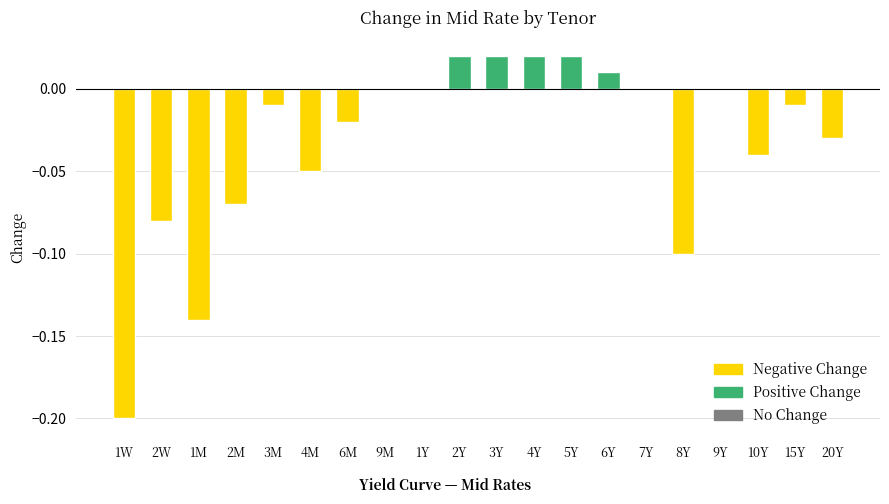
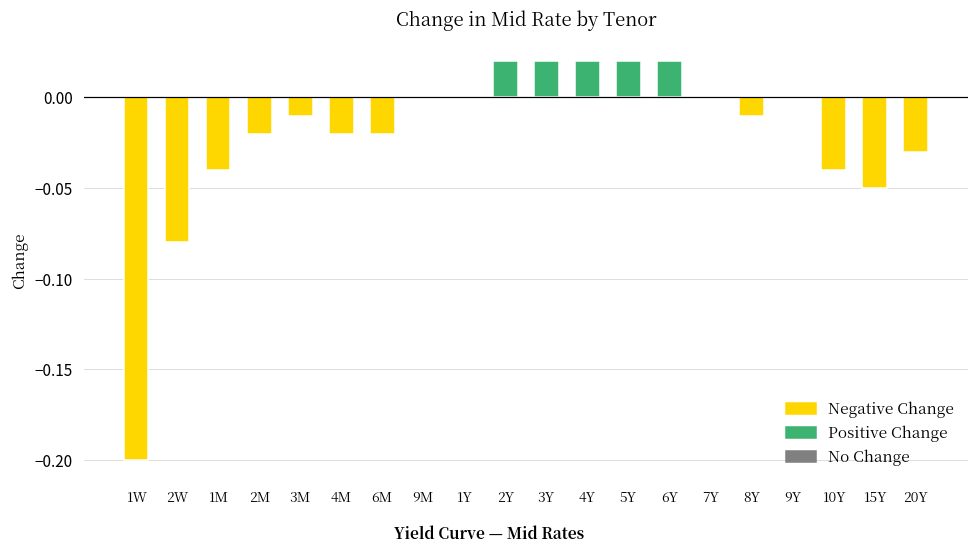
1M: -0.14 -> -0.04
2M: -0.07 -> -0.02
4M: -0.05 -> -0.02
6Y: 0.01 -> 0.02
8Y: -0.10 -> -0.01
15Y: -0.01 -> -0.05
